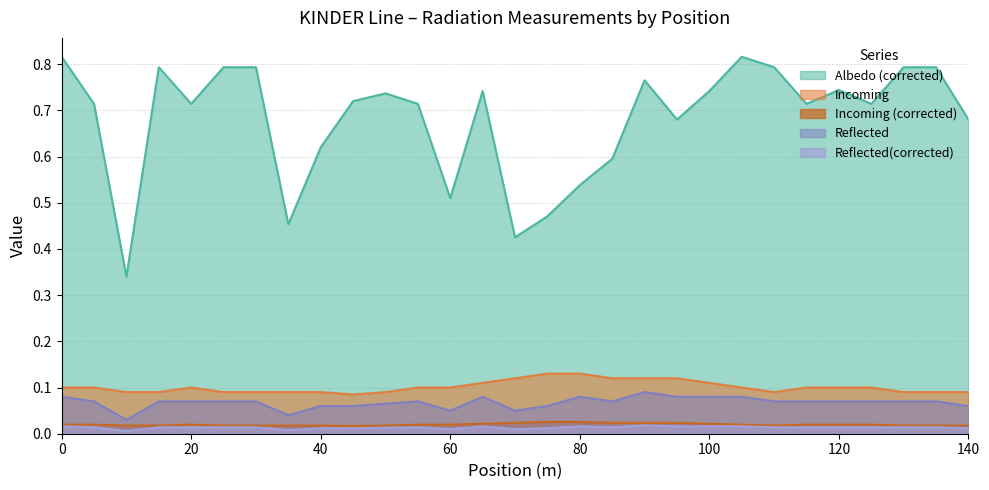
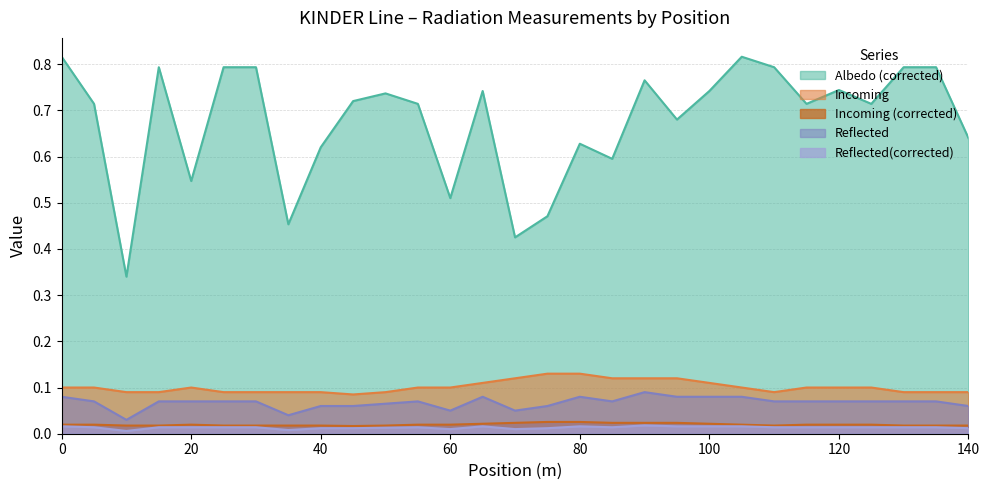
Albedo (corrected), 20: 0.71 -> 0.55
Albedo (corrected), 80: 0.54 -> 0.63
Albedo (corrected), 140: 0.68 -> 0.64
